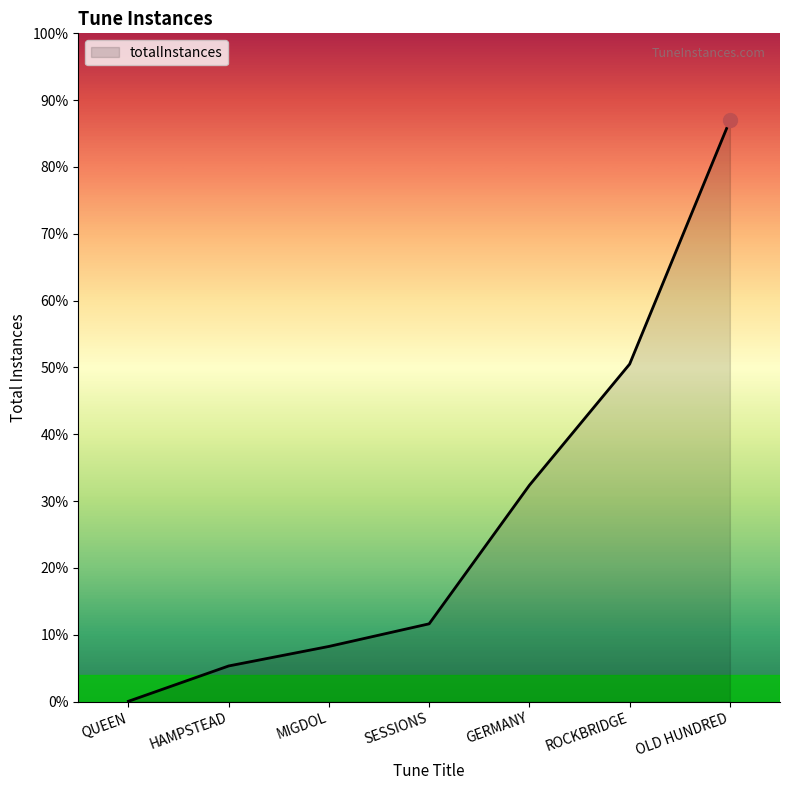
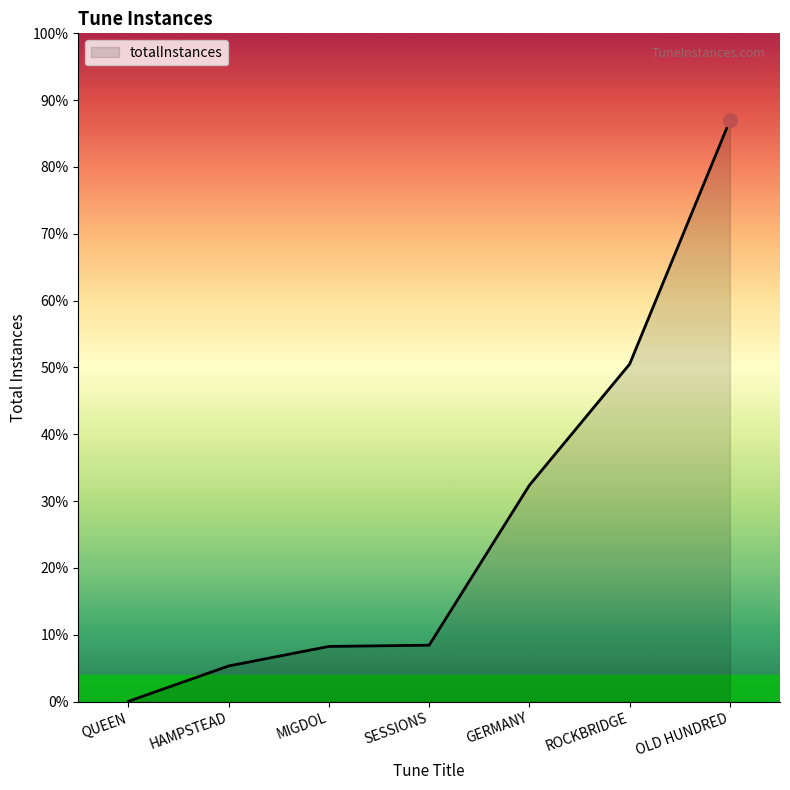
totalInstances, SESSIONS: 12% -> 8%
